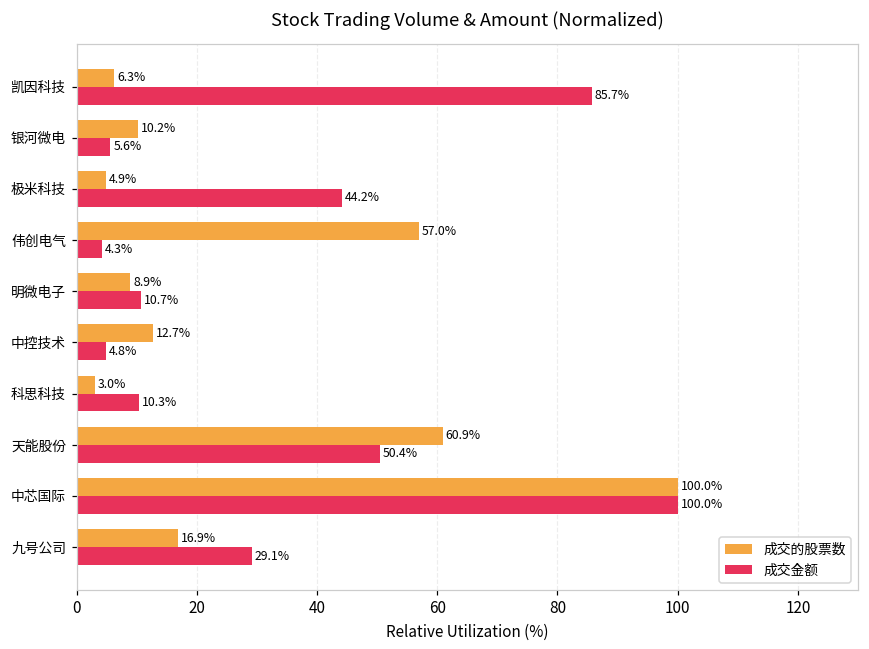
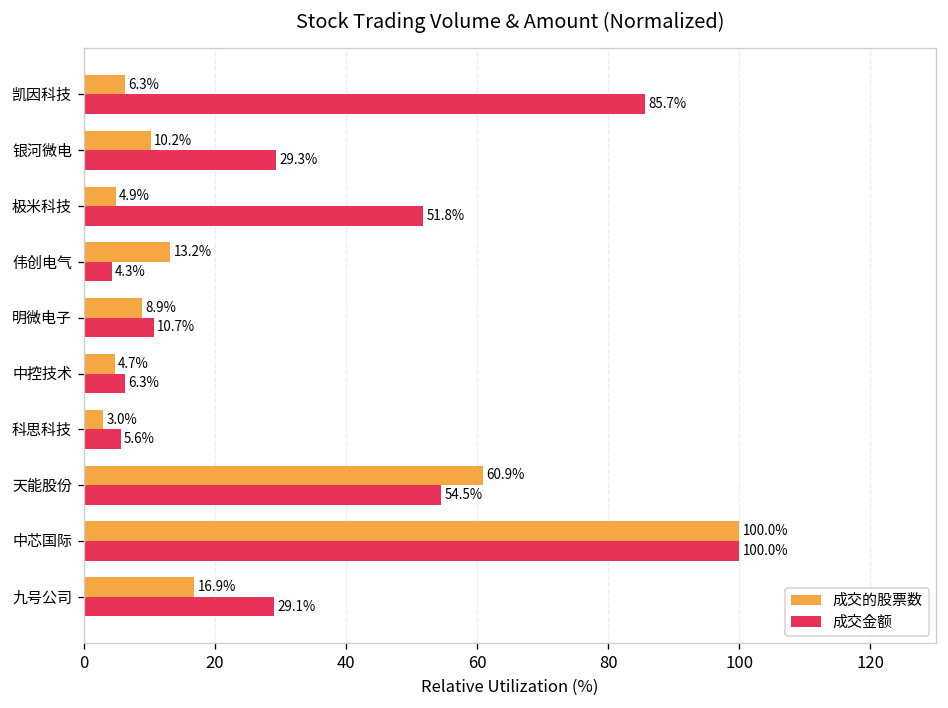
成交金额, 银河微电: 5.6% -> 29.3%
成交金额, 极米科技: 44.2% -> 51.8%
成交的股票数, 伟创电气: 57.0% -> 13.2%
成交的股票数, 中控技术: 12.7% -> 4.7%
成交金额, 中控技术: 4.8% -> 6.3%
成交金额, 科思科技: 10.3% -> 5.6%
成交金额, 天能股份: 50.4% -> 54.5%
